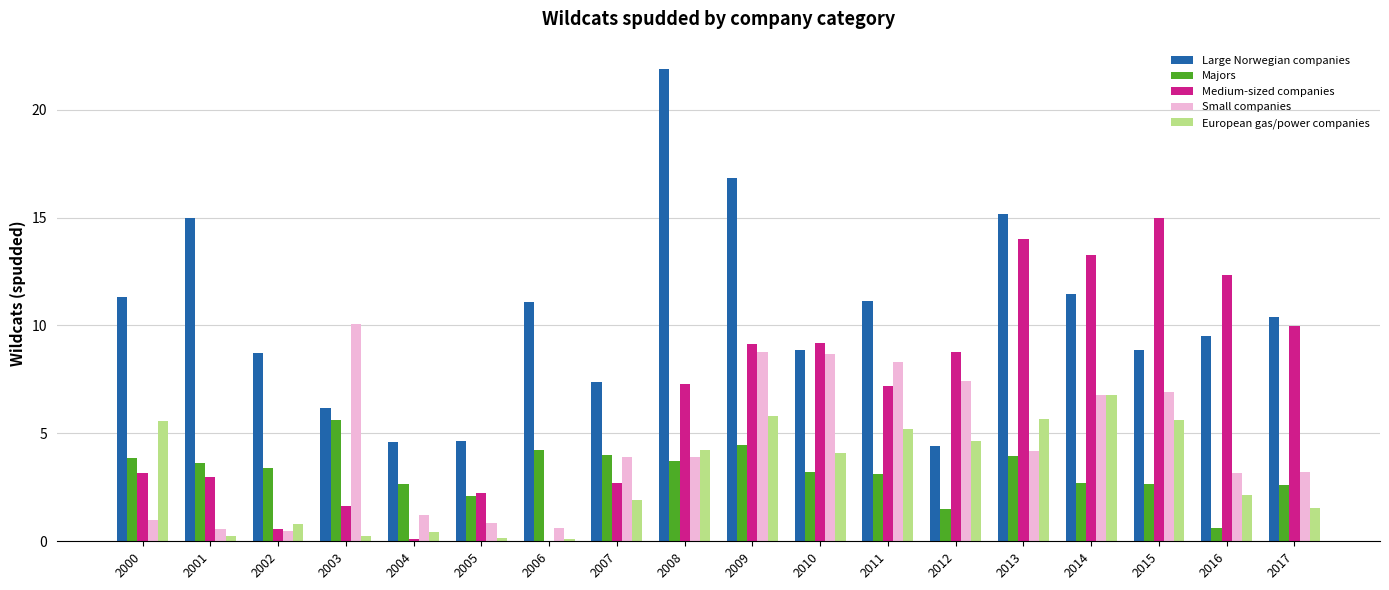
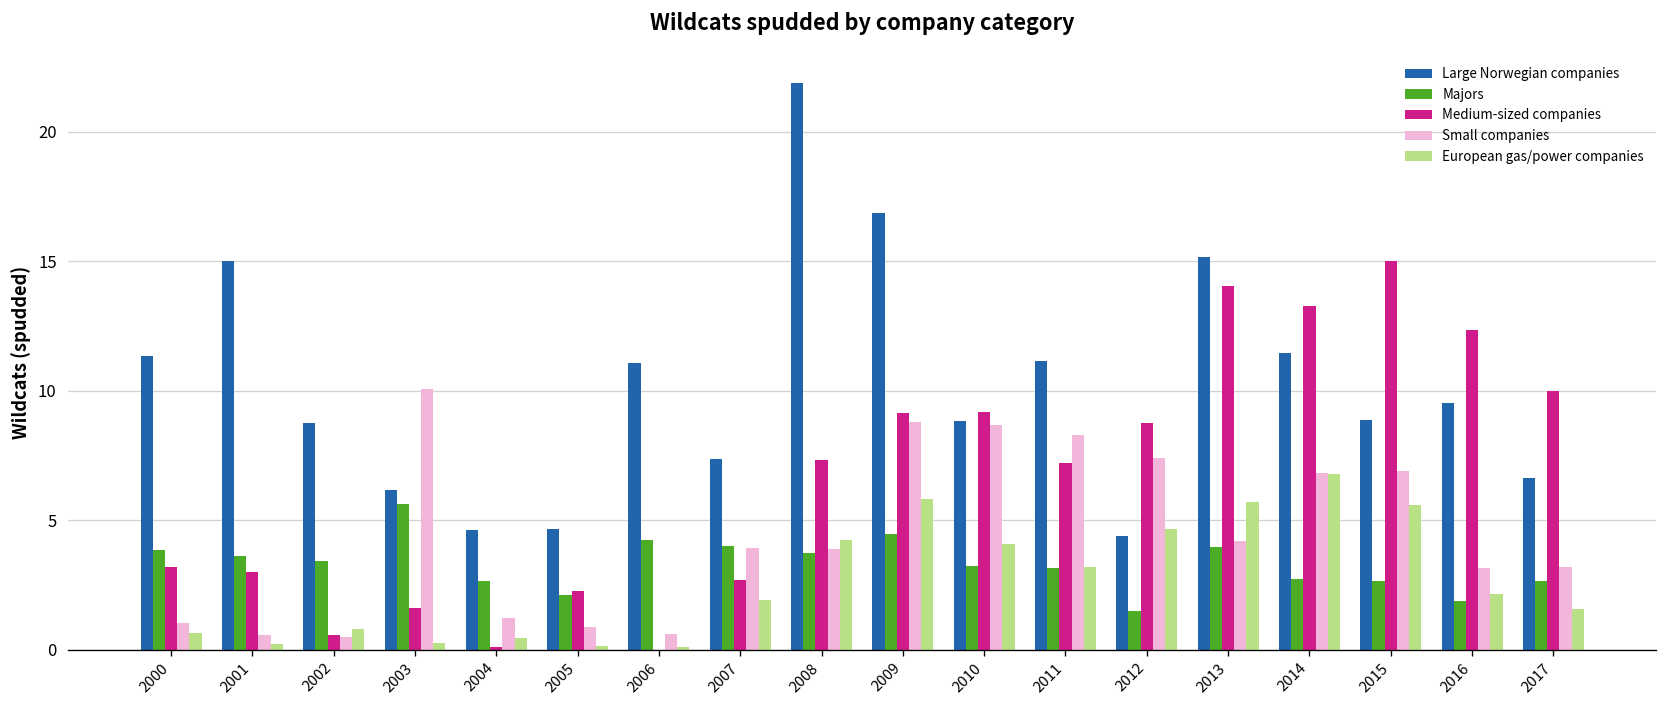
European gas/power companies, 2000: 5.6 -> 0.6
European gas/power companies, 2011: 5.2 -> 3.2
Majors, 2016: 0.6 -> 1.9
Large Norwegian companies, 2017: 10.4 -> 6.6
